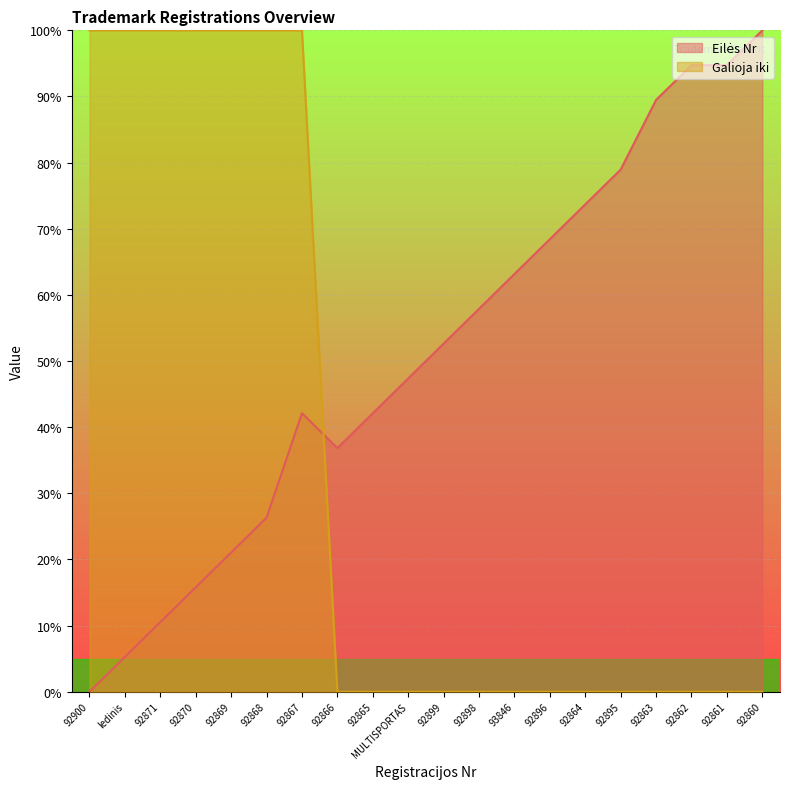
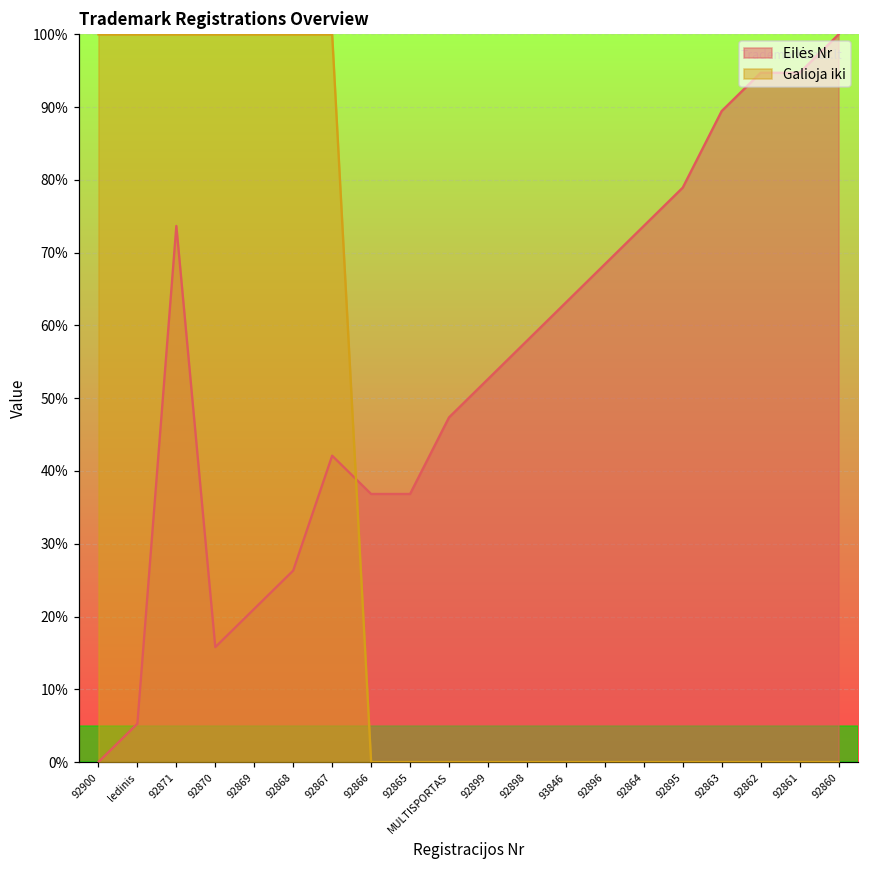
Eilės Nr, 92871: 11% -> 74%
Eilės Nr, 92865: 42% -> 37%
